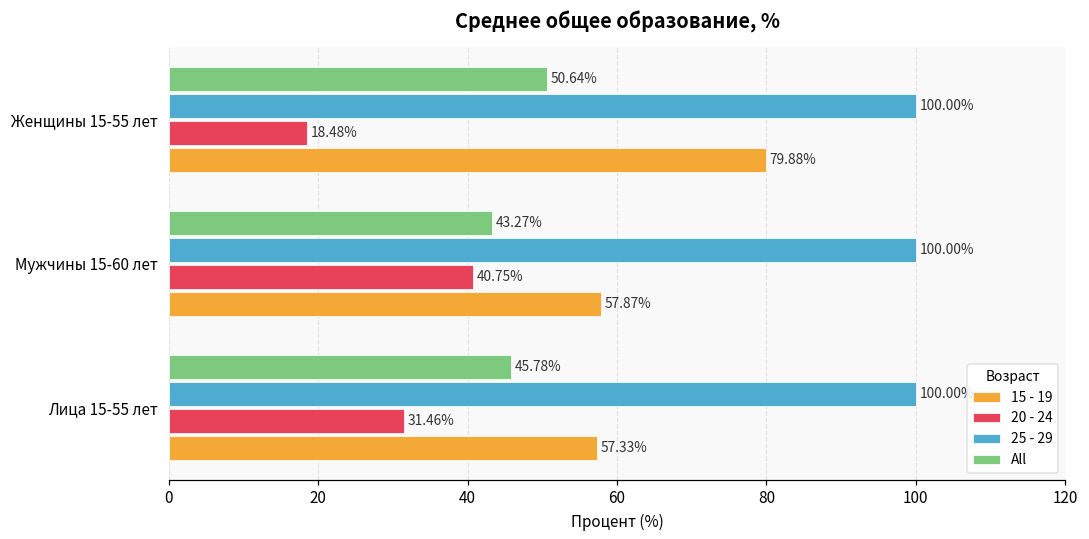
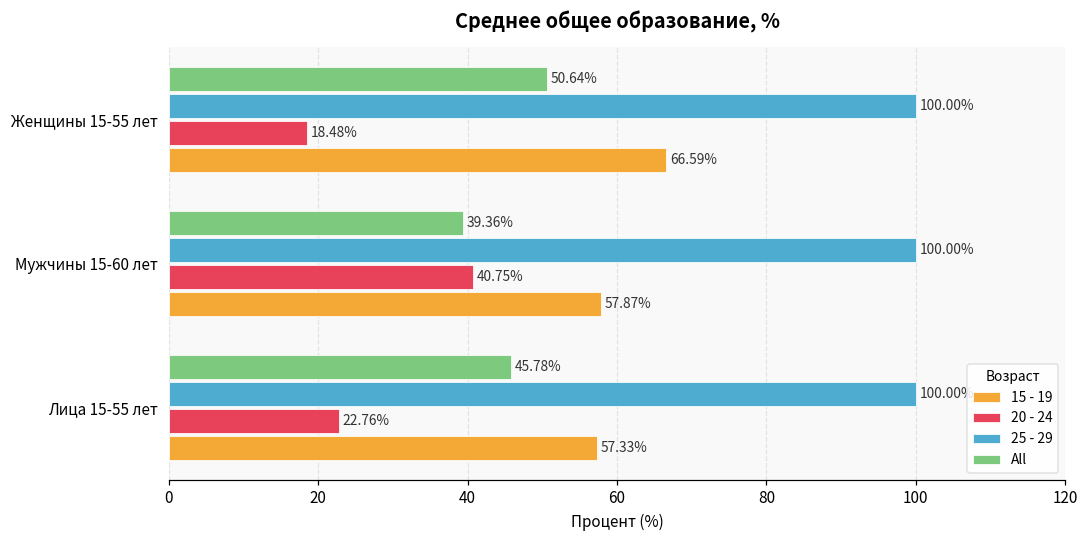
15 - 19, Женщины 15-55 лет: 79.88% -> 66.59%
All, Мужчины 15-60 лет: 43.27% -> 39.36%
20 - 24, Лица 15-55 лет: 31.46% -> 22.76%
